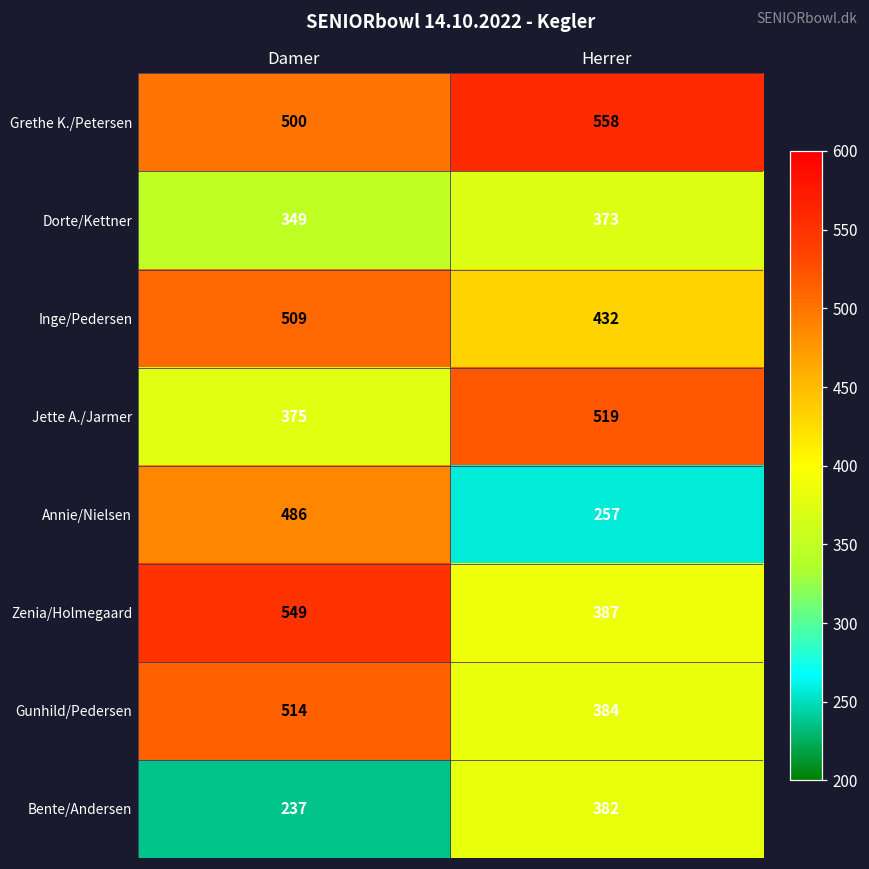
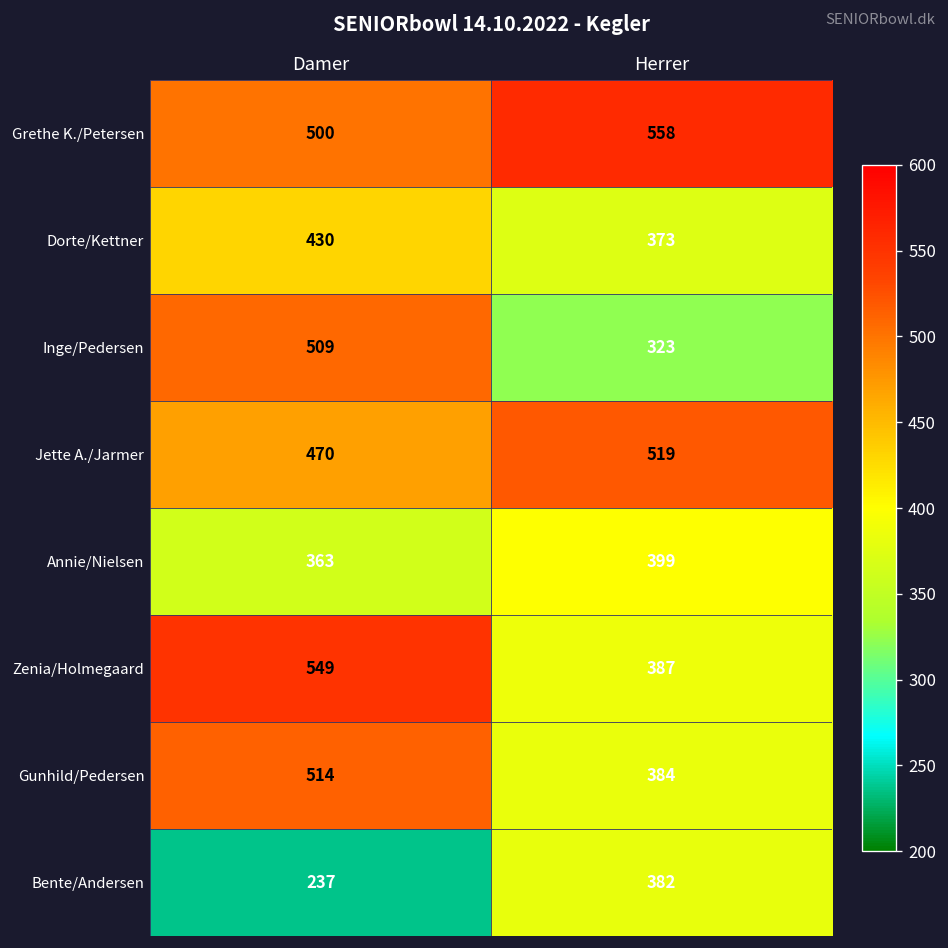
Dorte/Kettner, Damer: 349 -> 430
Inge/Pedersen, Herrer: 432 -> 323
Jette A./Jarmer, Damer: 375 -> 470
Annie/Nielsen, Damer: 486 -> 363
Annie/Nielsen, Herrer: 257 -> 399
